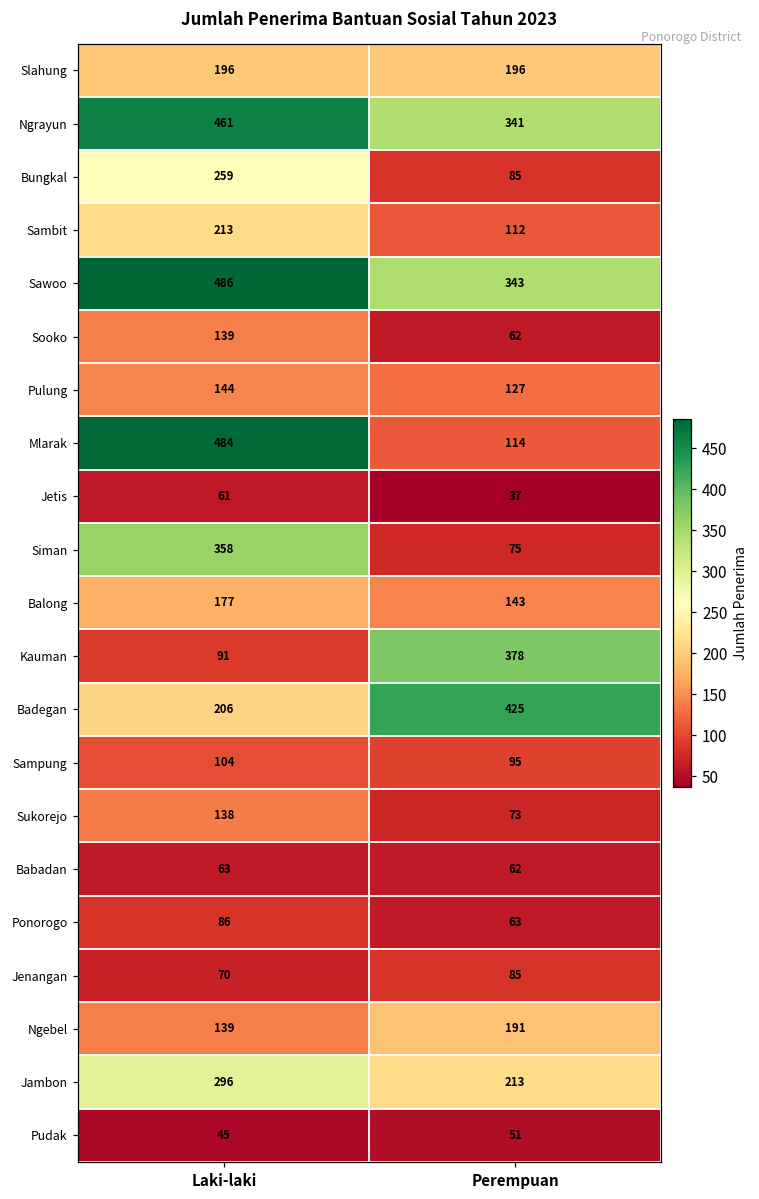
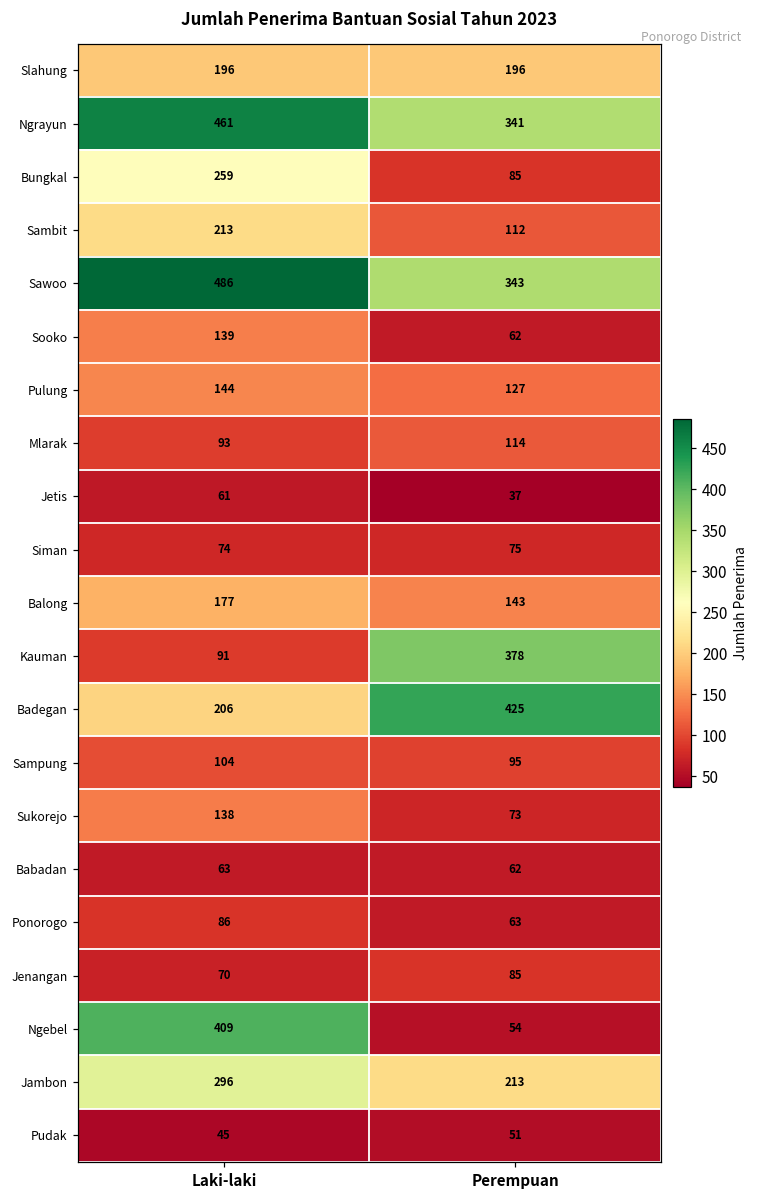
Mlarak, Laki-laki: 484 -> 93
Siman, Laki-laki: 358 -> 74
Ngebel, Laki-laki: 139 -> 409
Ngebel, Perempuan: 191 -> 54
